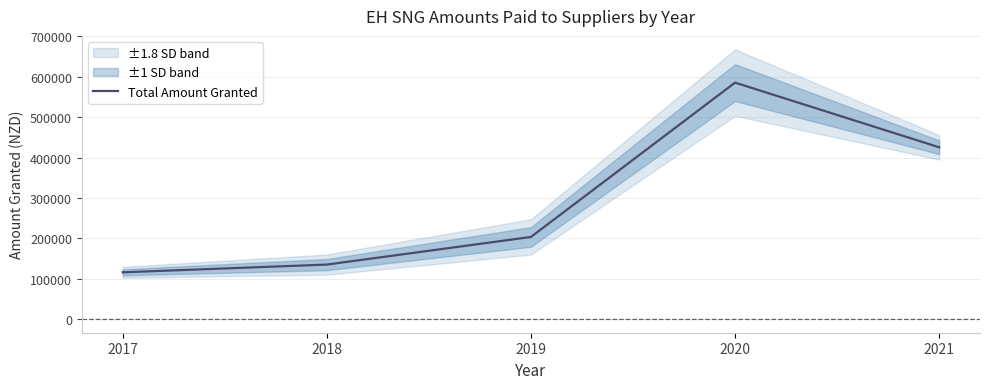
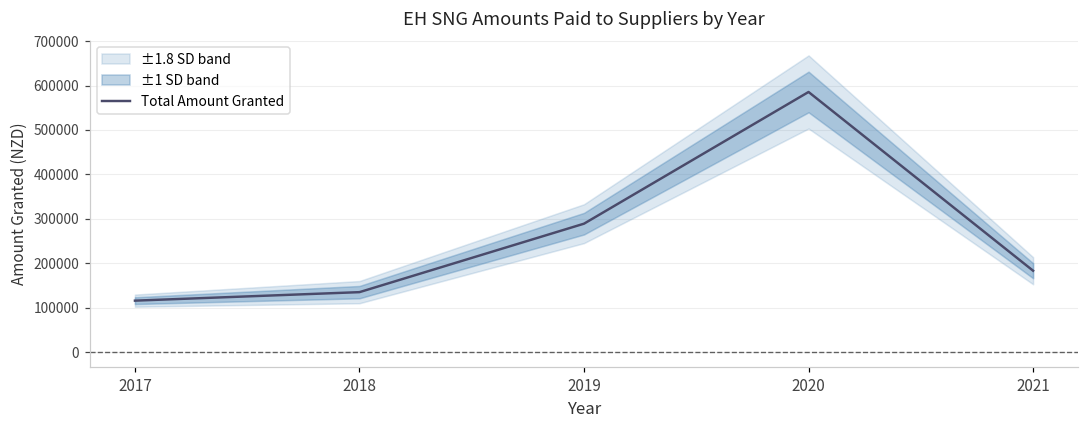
Total Amount Granted, 2019: 200000 -> 290000
Total Amount Granted, 2021: 430000 -> 180000
